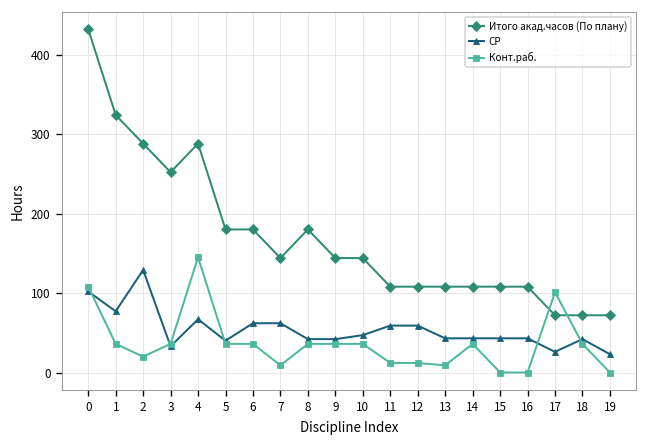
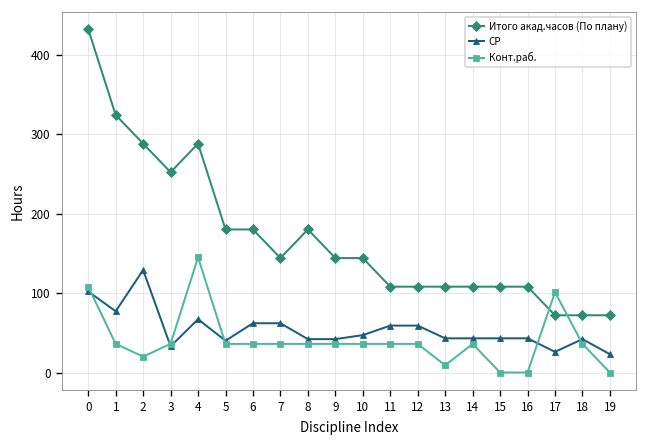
Конт.раб., 7: 10 -> 40
Конт.раб., 11: 10 -> 40
Конт.раб., 12: 10 -> 40
